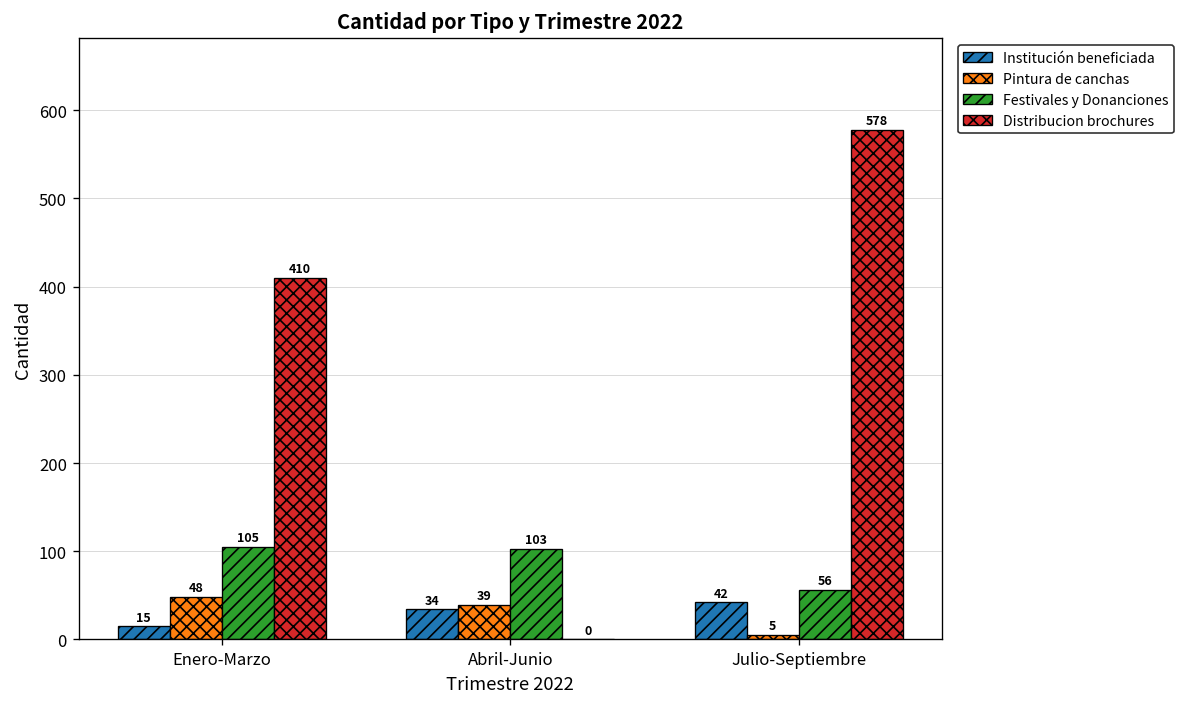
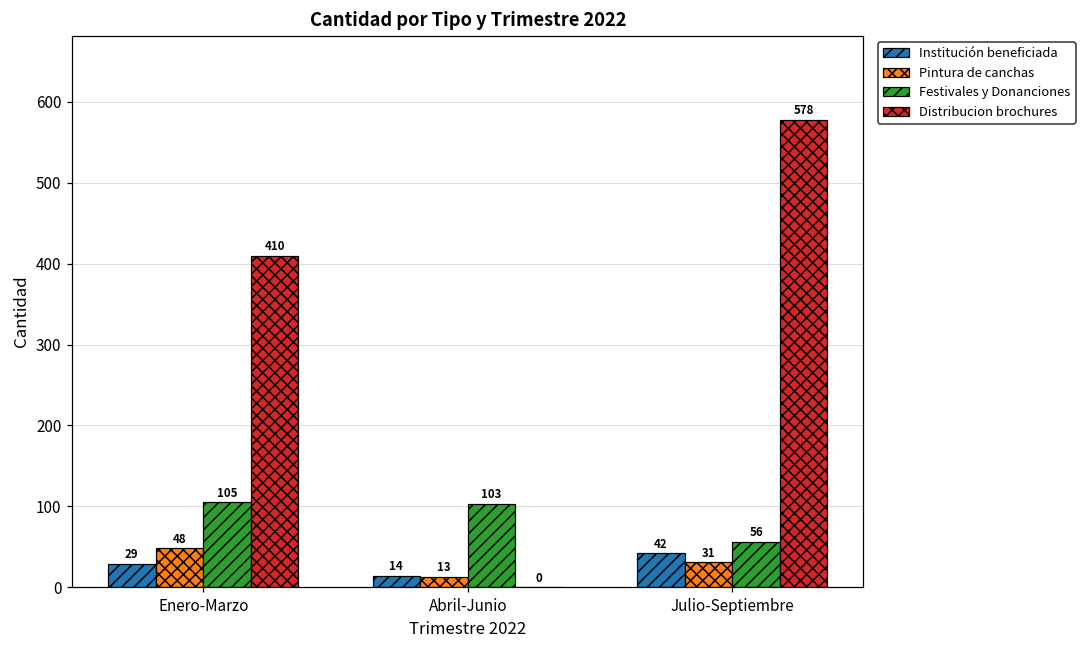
Institución beneficiada, Enero-Marzo: 15 -> 29
Institución beneficiada, Abril-Junio: 34 -> 14
Pintura de canchas, Abril-Junio: 39 -> 13
Pintura de canchas, Julio-Septiembre: 5 -> 31
